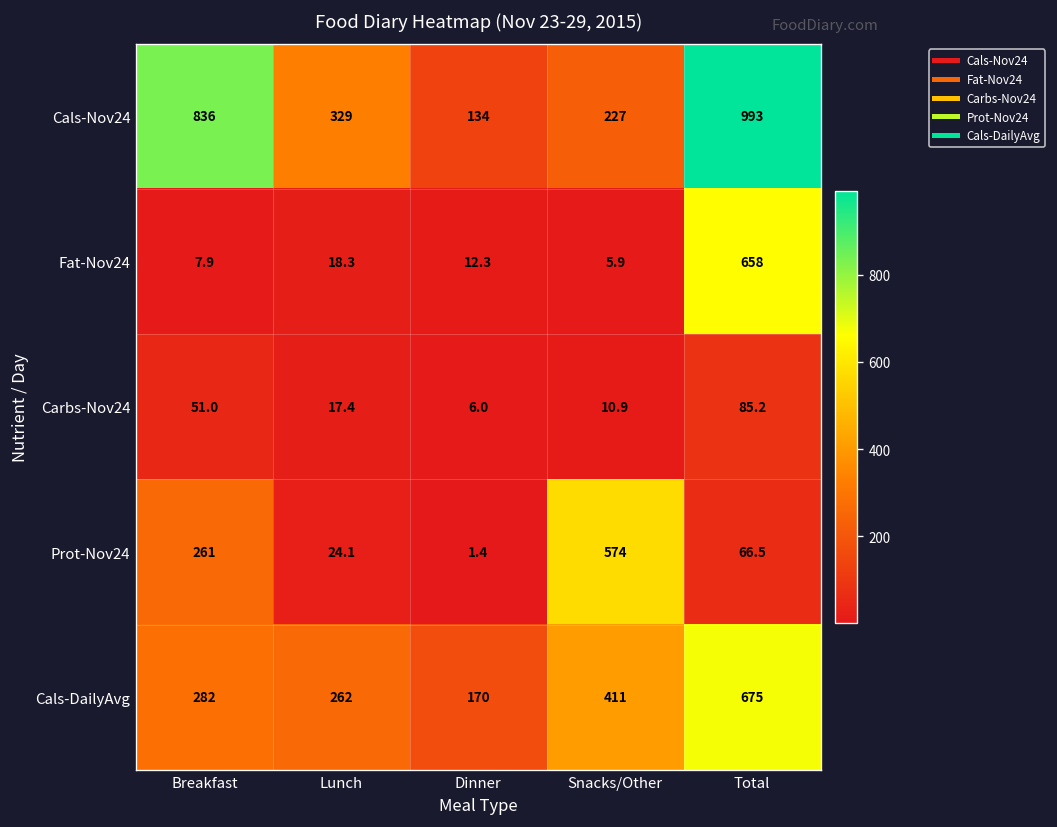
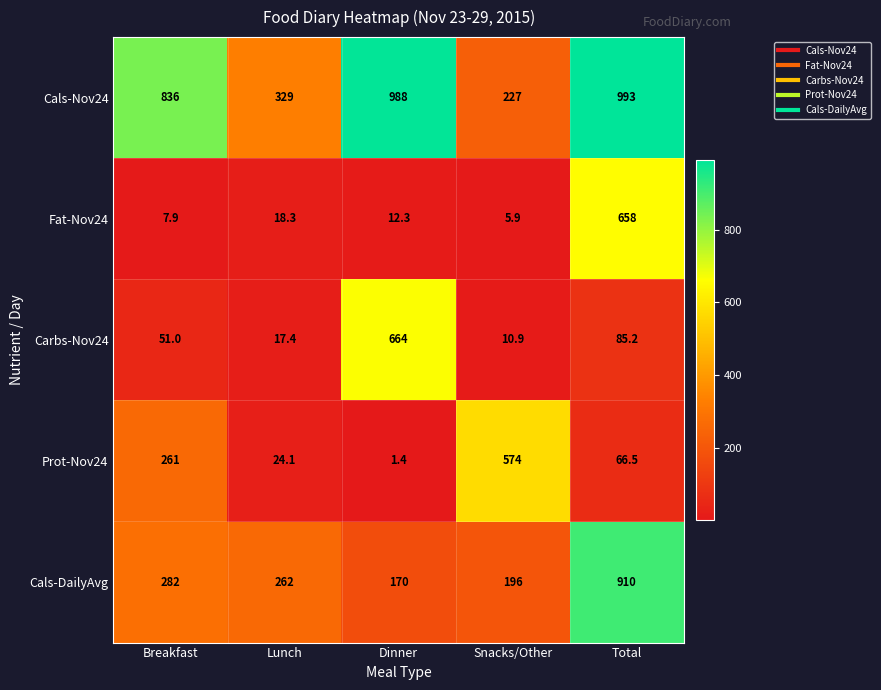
Cals-Nov24, Dinner: 134 -> 988
Carbs-Nov24, Dinner: 6.0 -> 664
Cals-DailyAvg, Snacks/Other: 411 -> 196
Cals-DailyAvg, Total: 675 -> 910
